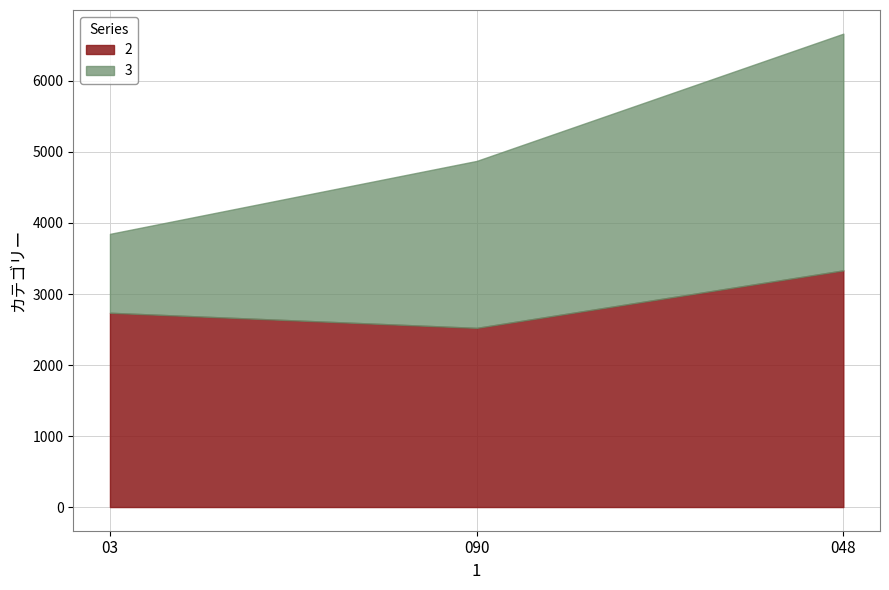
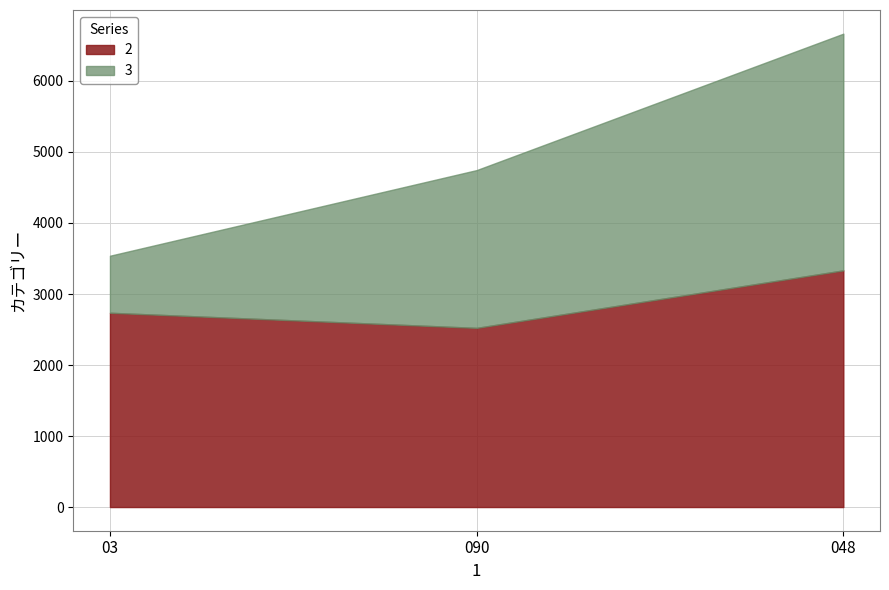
3, 03: 1100 -> 800
3, 090: 2400 -> 2200
